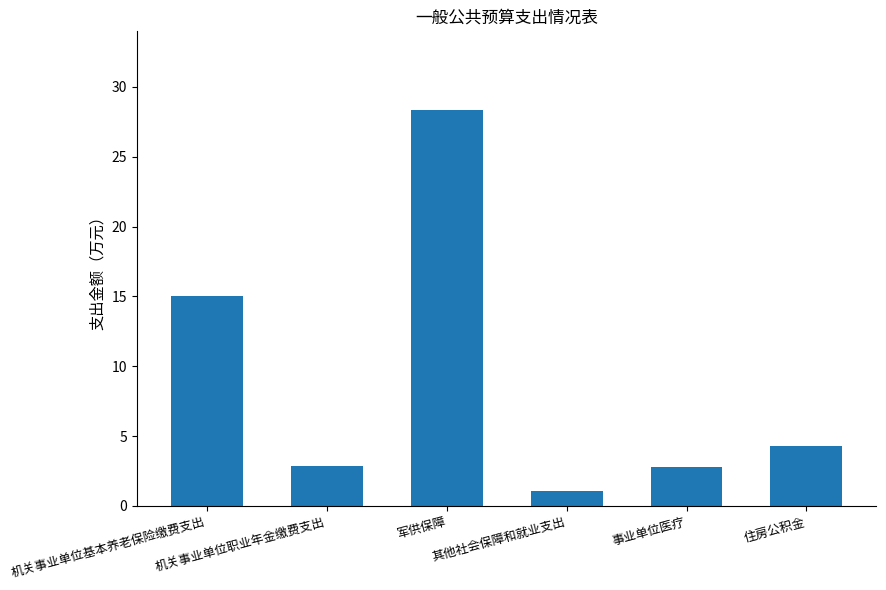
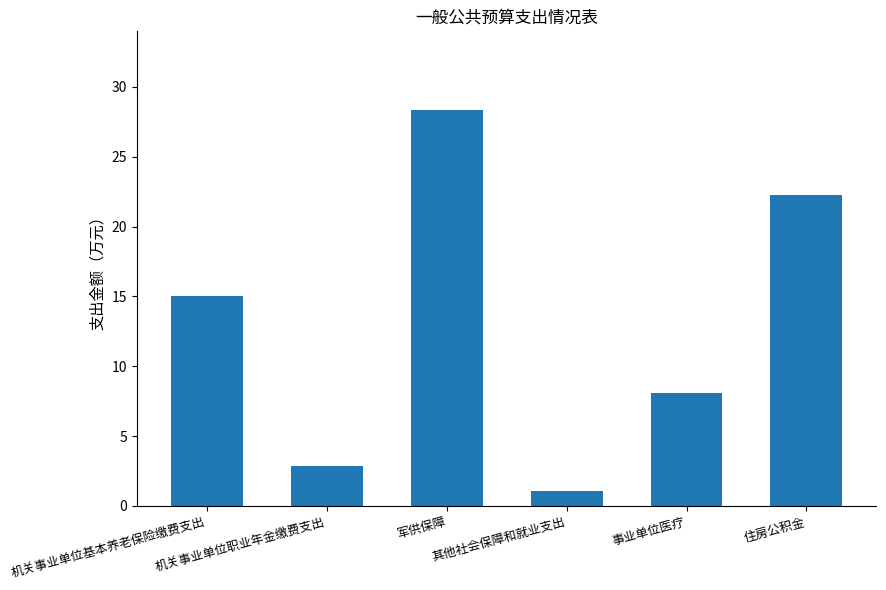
事业单位医疗: 2.8 -> 8.1
住房公积金: 4.3 -> 22.3
